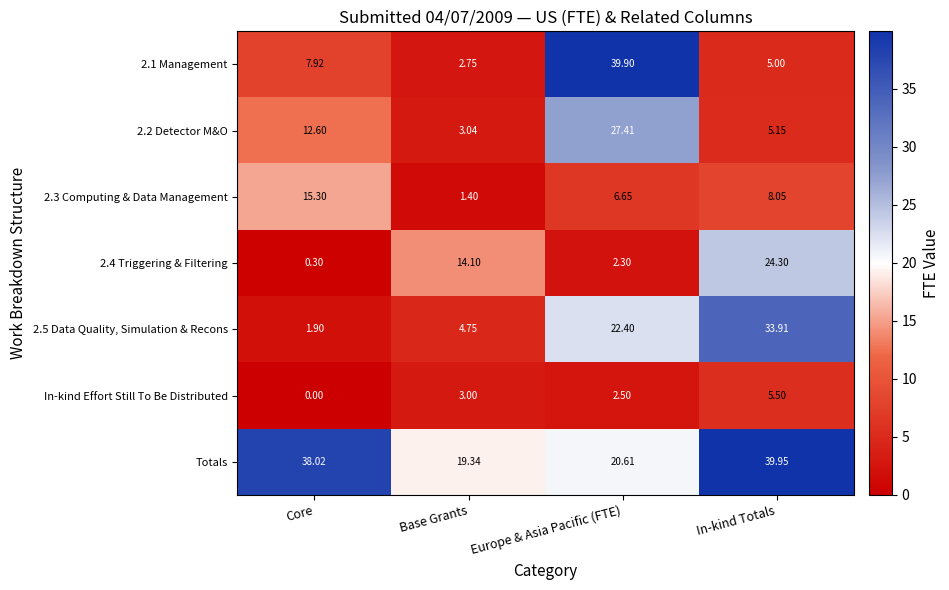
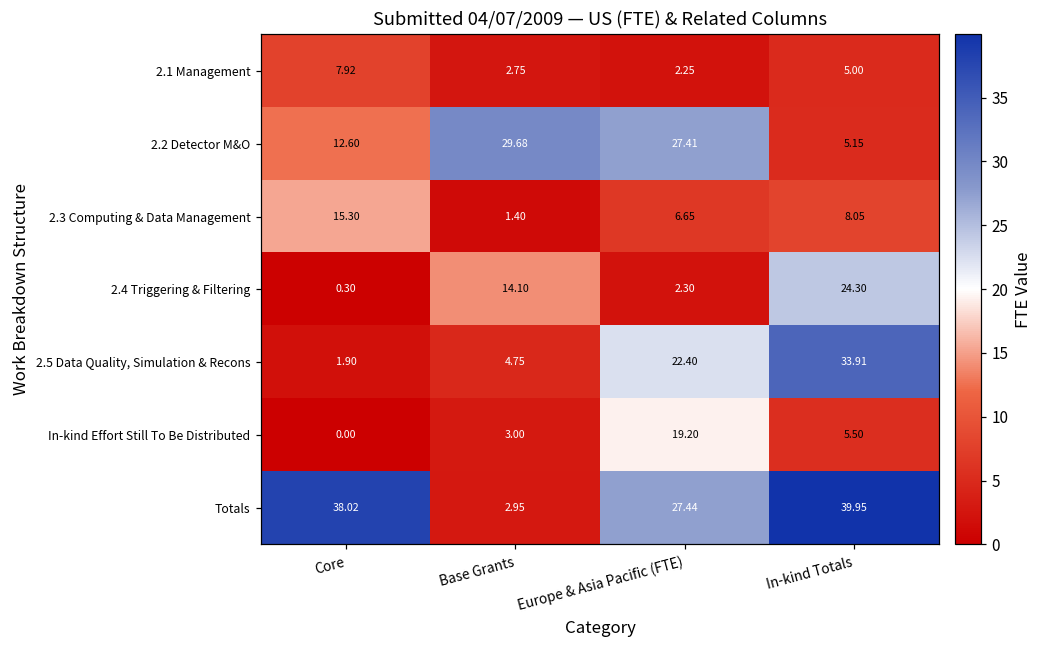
2.1 Management, Europe & Asia Pacific (FTE): 39.90 -> 2.25
2.2 Detector M&O, Base Grants: 3.04 -> 29.68
In-kind Effort Still To Be Distributed, Europe & Asia Pacific (FTE): 2.50 -> 19.20
Totals, Base Grants: 19.34 -> 2.95
Totals, Europe & Asia Pacific (FTE): 20.61 -> 27.44
